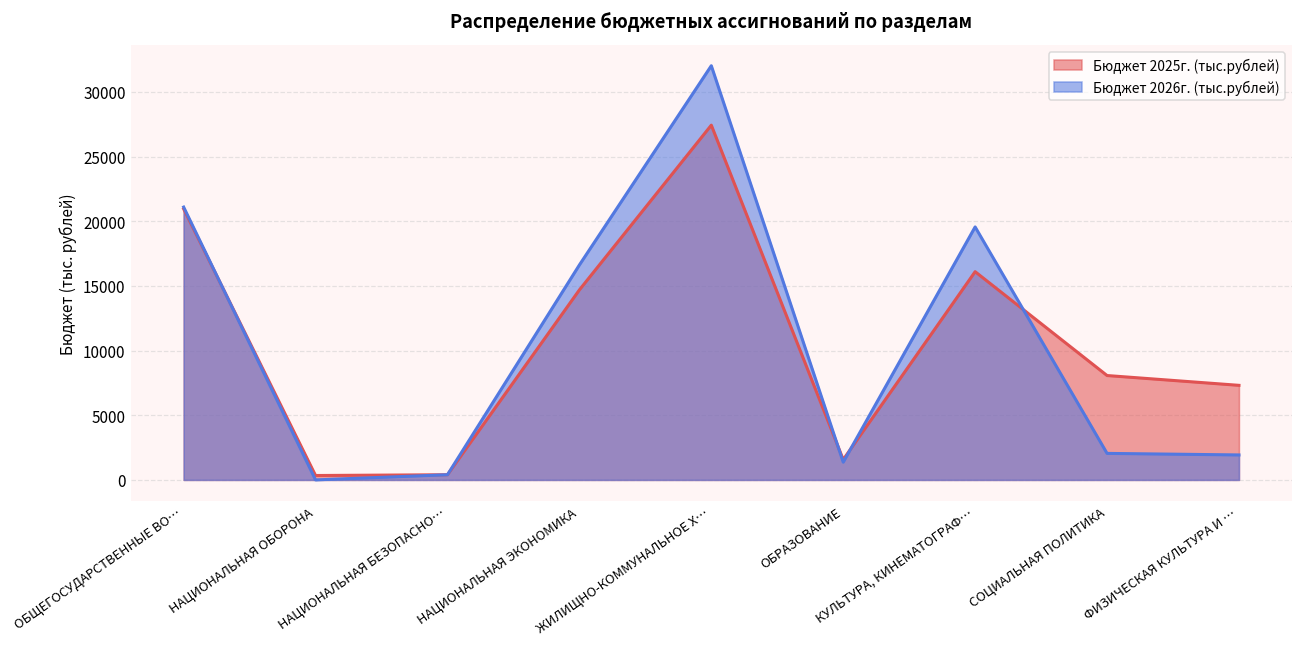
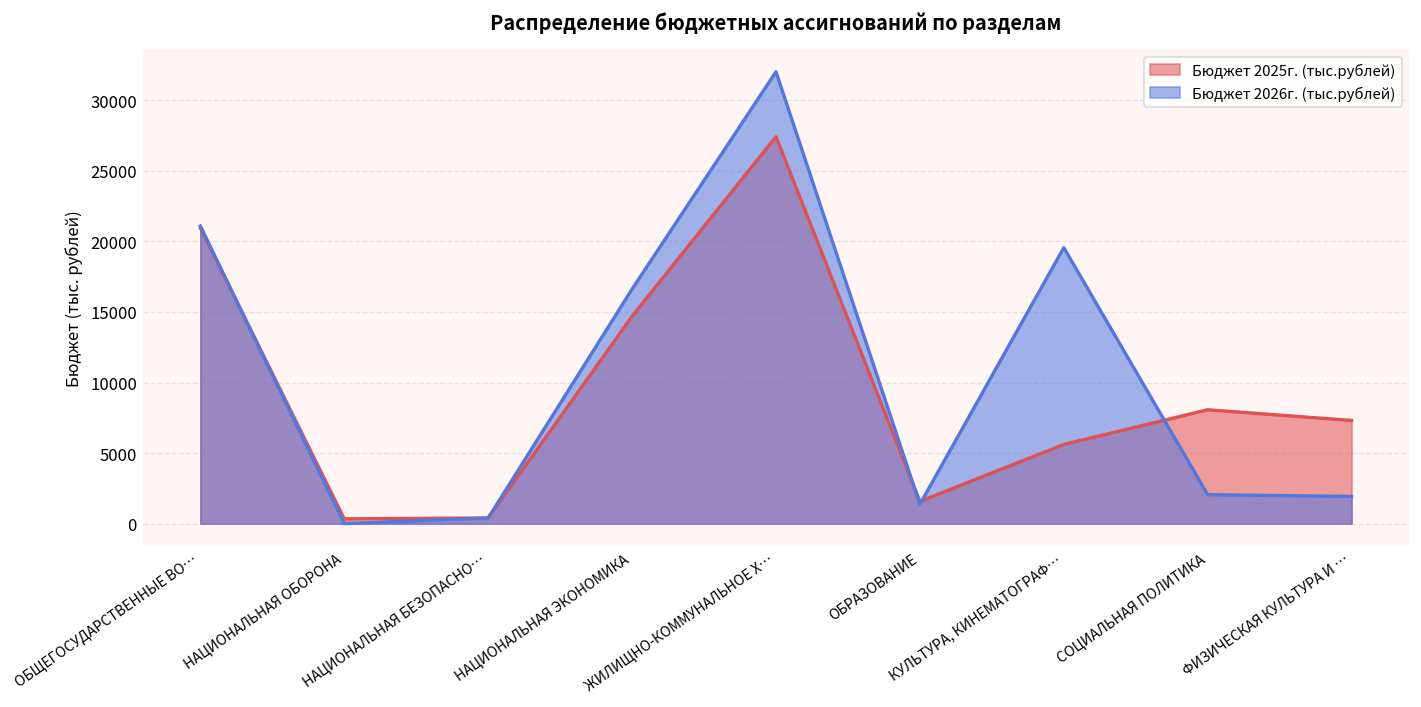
Бюджет 2025г. (тыс.рублей), КУЛЬТУРА, КИНЕМАТОГРАФ…: 16100 -> 5600
